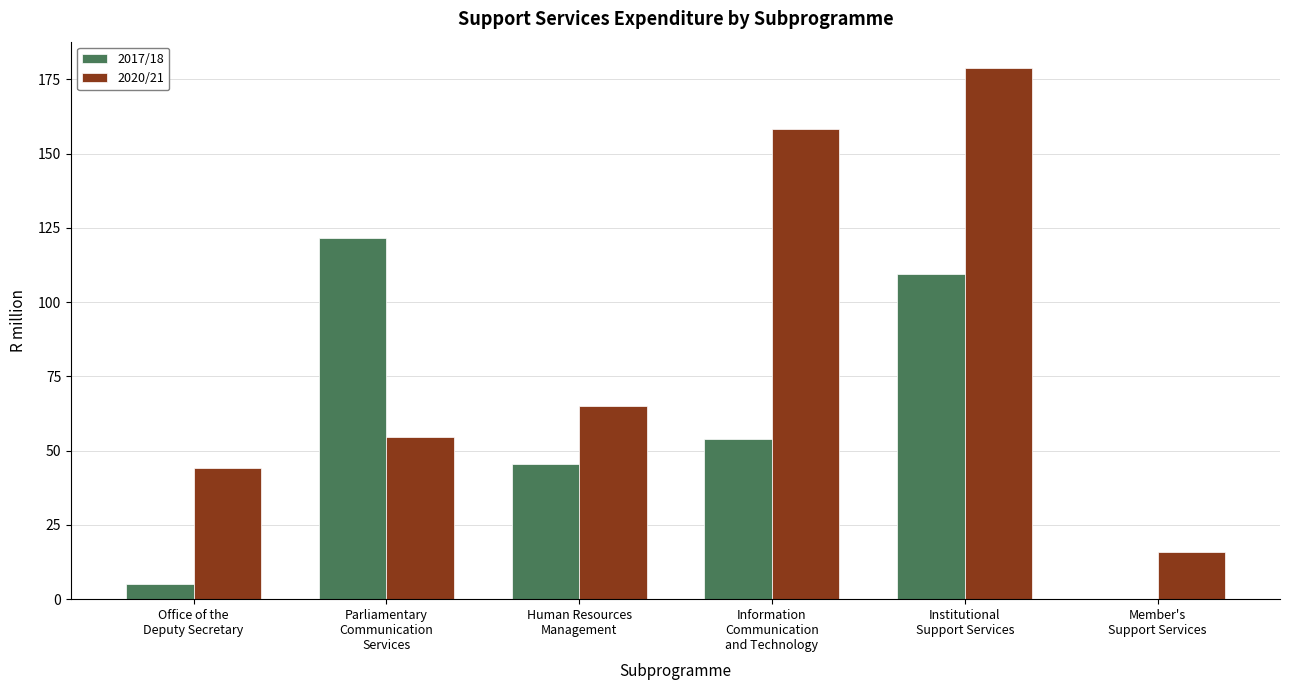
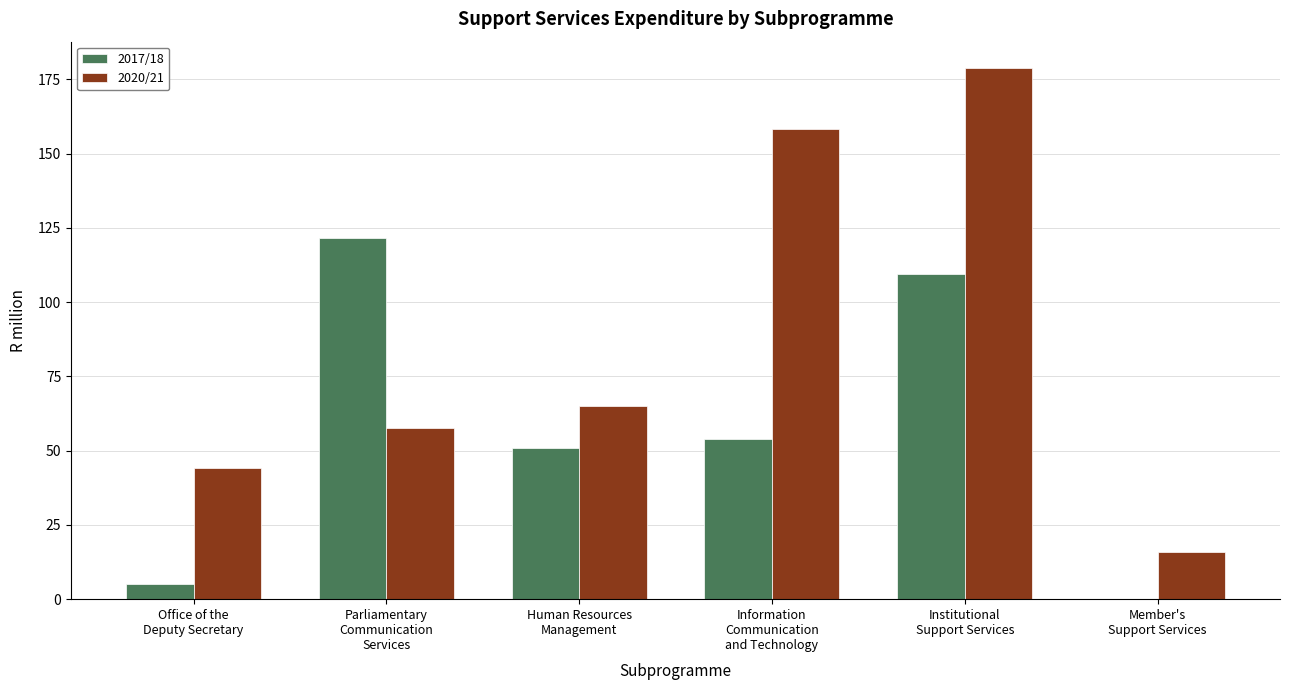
2020/21, Parliamentary Communication Services: 54 -> 58
2017/18, Human Resources Management: 45 -> 51
